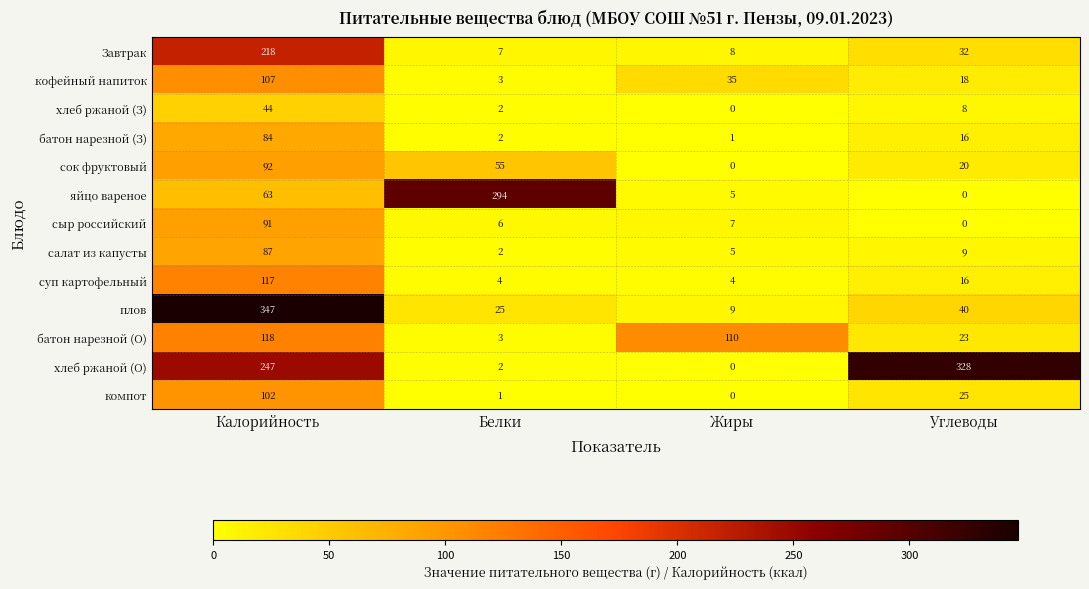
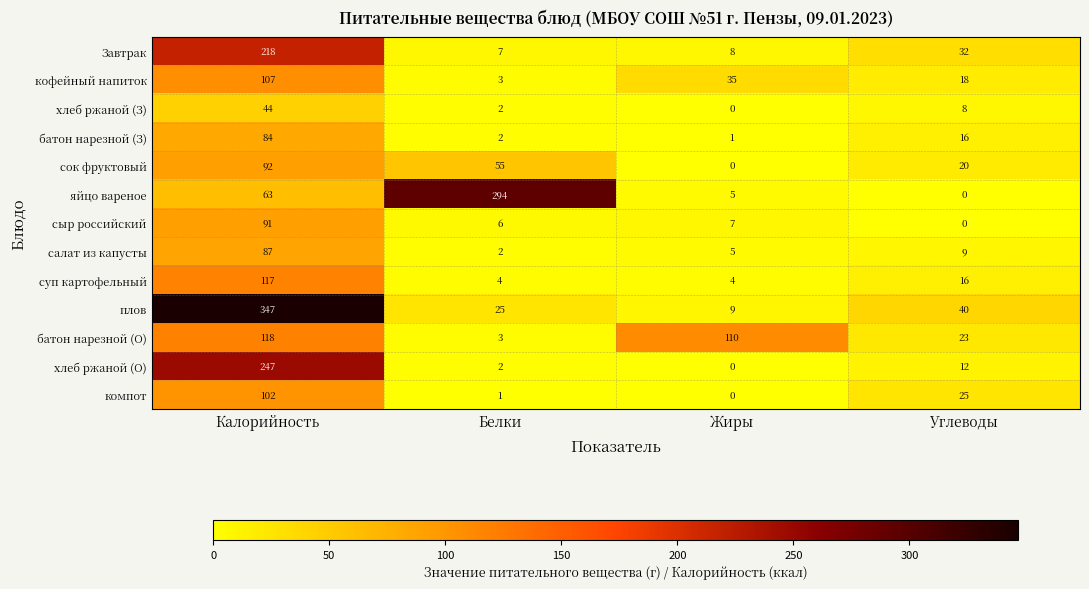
хлеб ржаной (О), Углеводы: 328 -> 12
